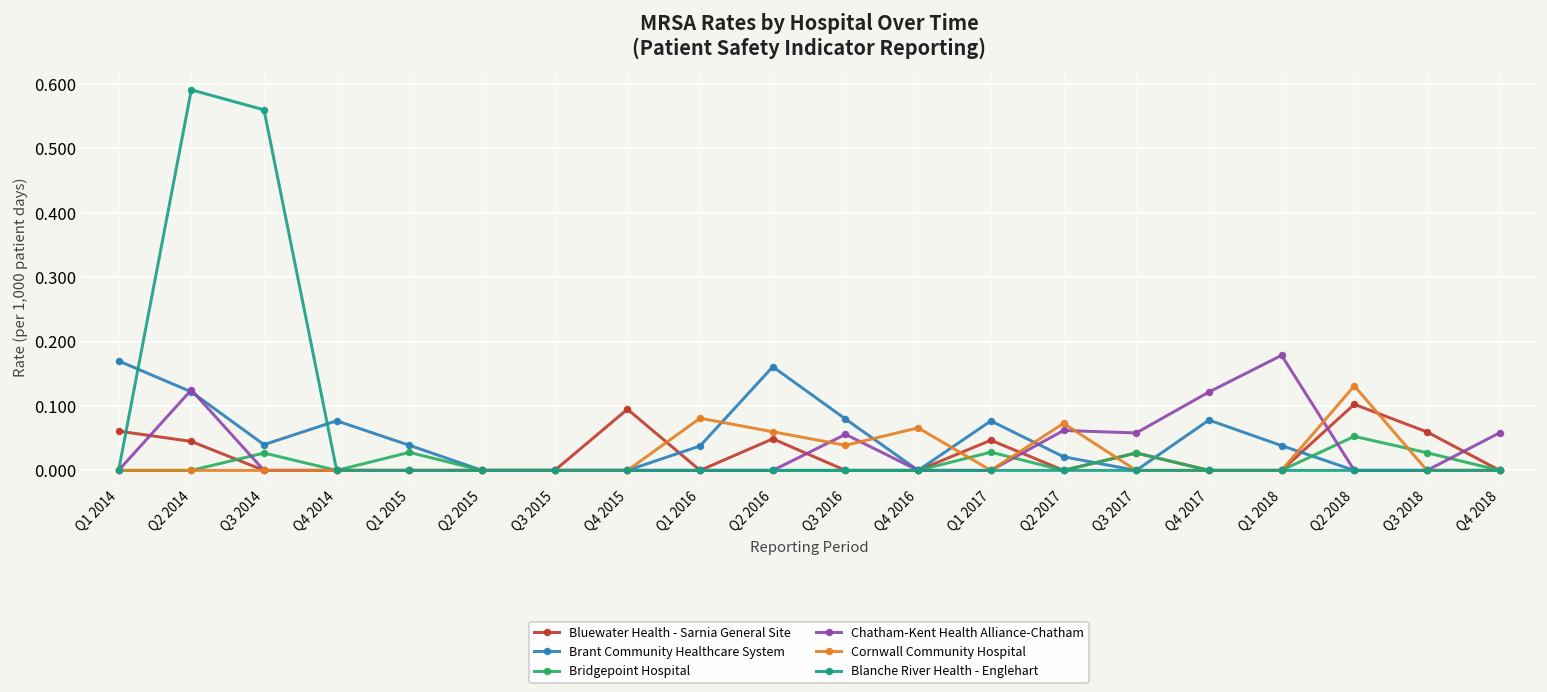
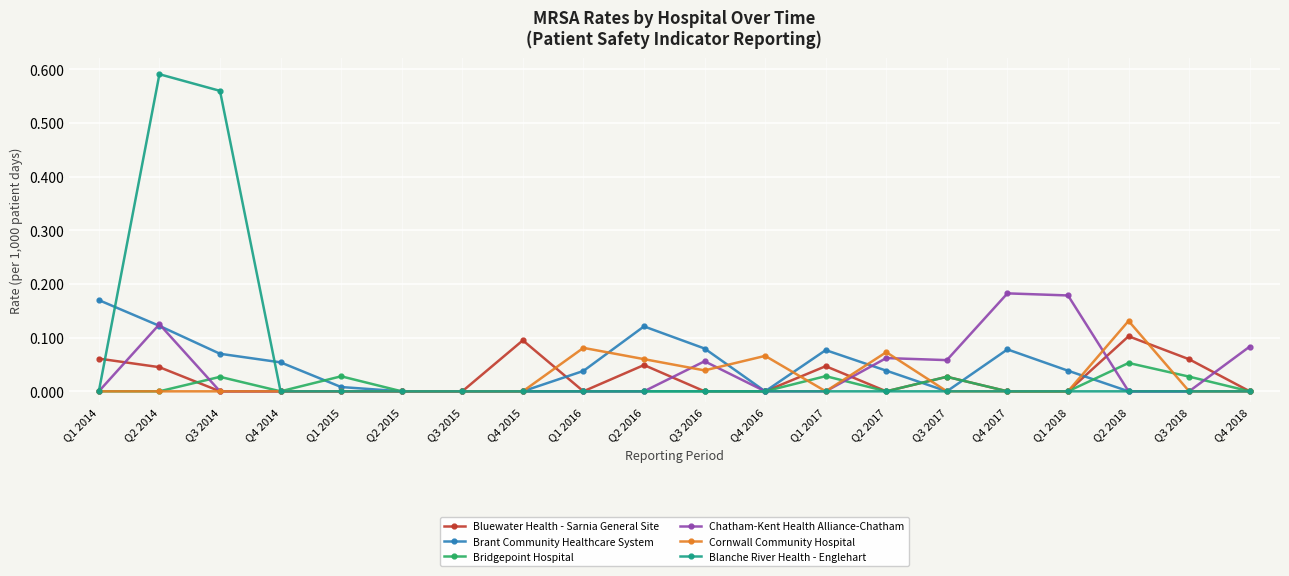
Brant Community Healthcare System, Q3 2014: 0.04 -> 0.07
Brant Community Healthcare System, Q4 2014: 0.08 -> 0.05
Brant Community Healthcare System, Q1 2015: 0.04 -> 0.01
Brant Community Healthcare System, Q2 2016: 0.16 -> 0.12
Brant Community Healthcare System, Q2 2017: 0.02 -> 0.04
Chatham-Kent Health Alliance-Chatham, Q4 2017: 0.12 -> 0.18
Chatham-Kent Health Alliance-Chatham, Q4 2018: 0.06 -> 0.08
